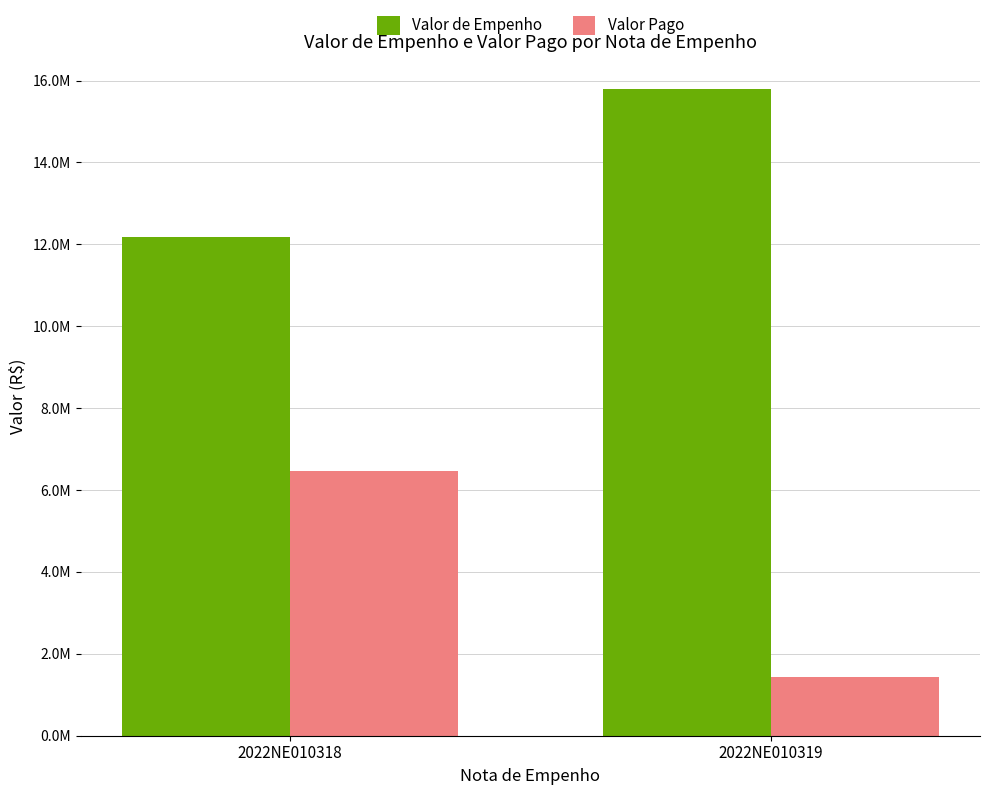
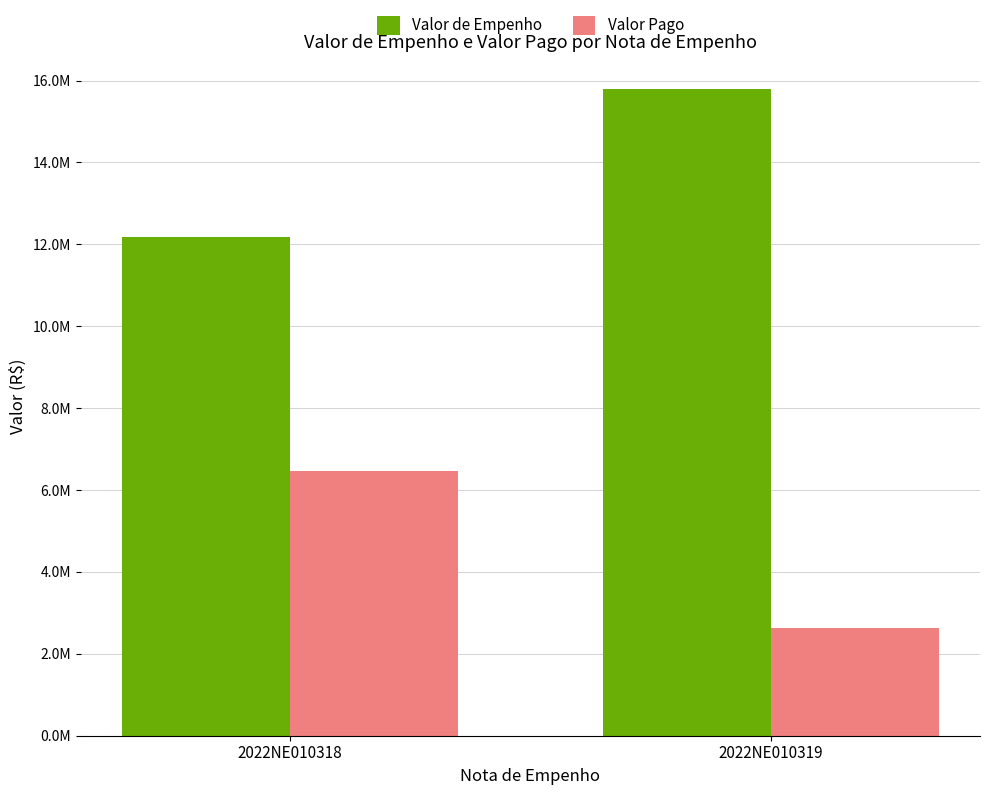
Valor Pago, 2022NE010319: 1400000 -> 2600000
